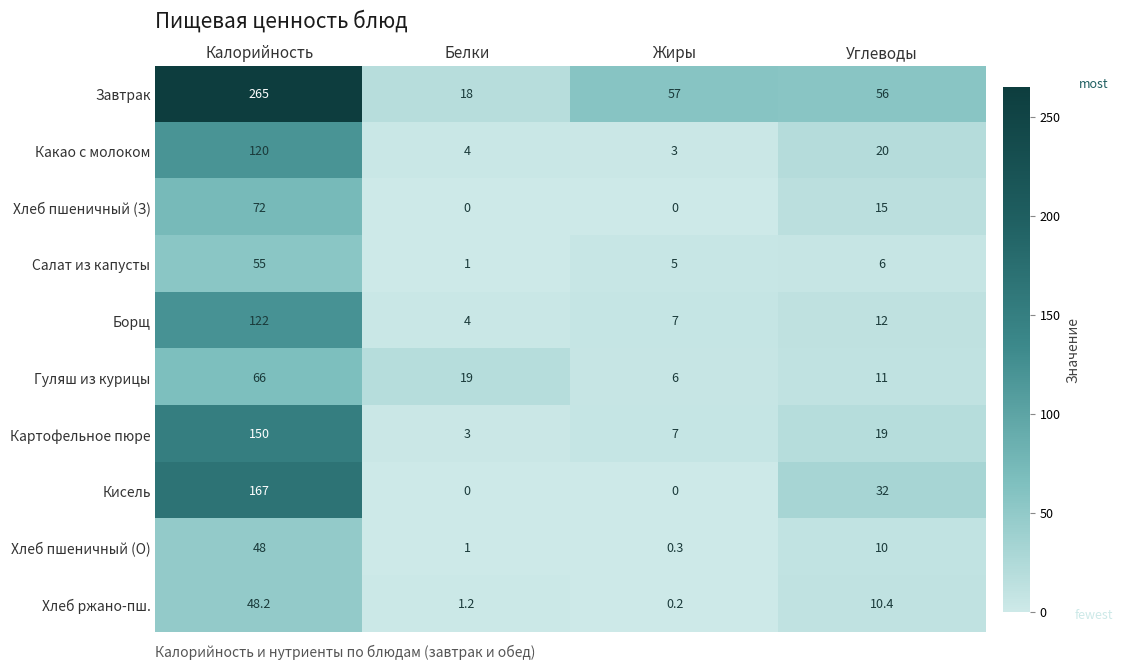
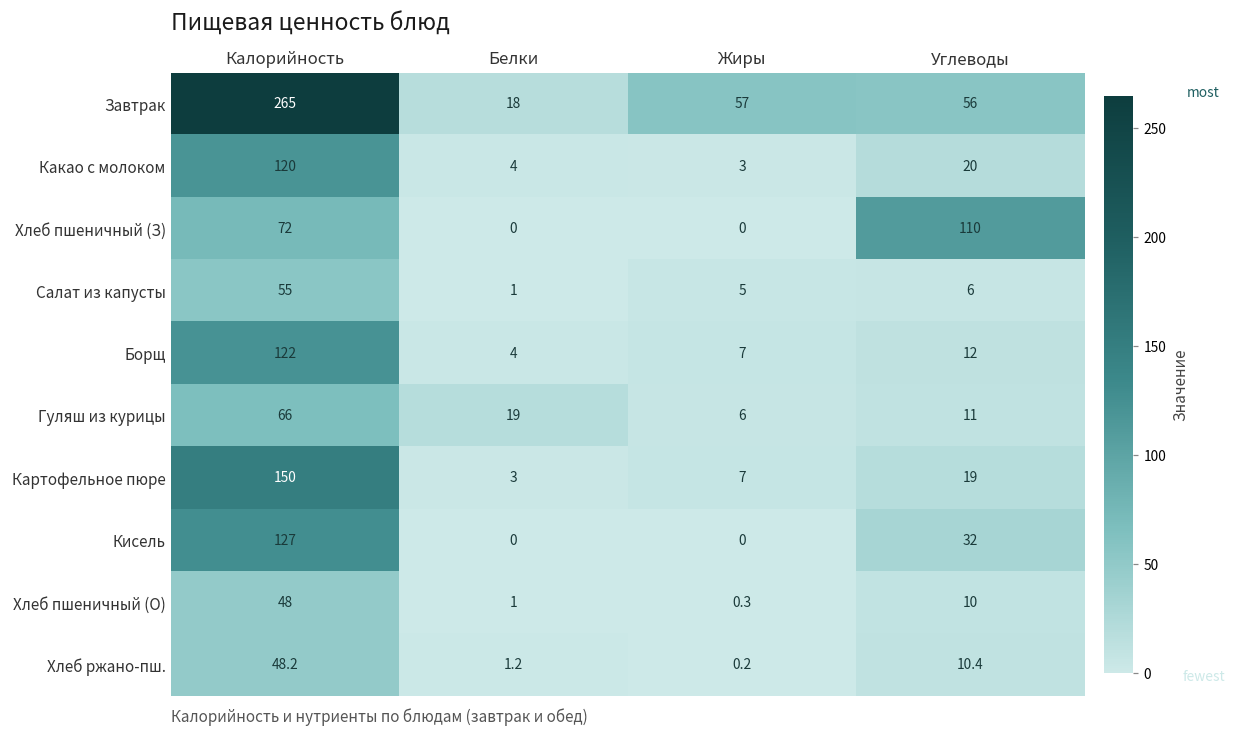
Хлеб пшеничный (З), Углеводы: 15 -> 110
Кисель, Калорийность: 167 -> 127
